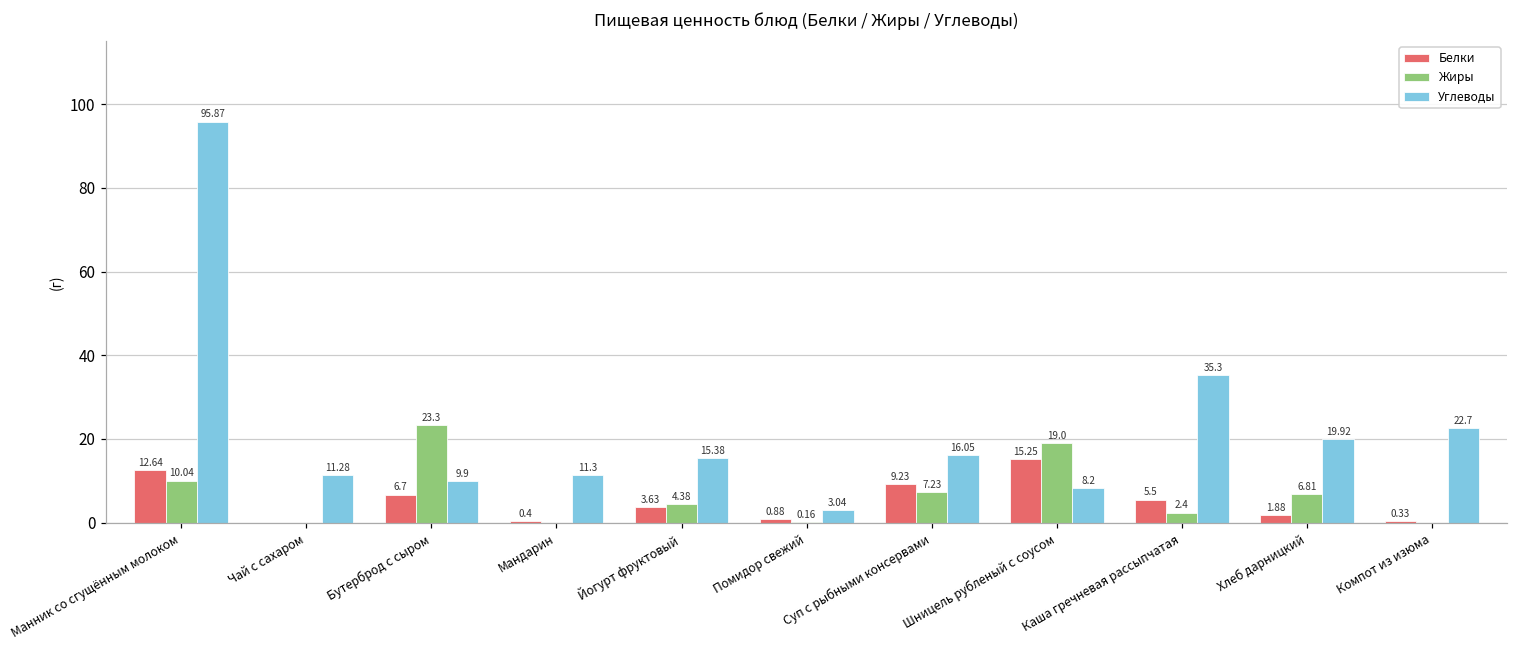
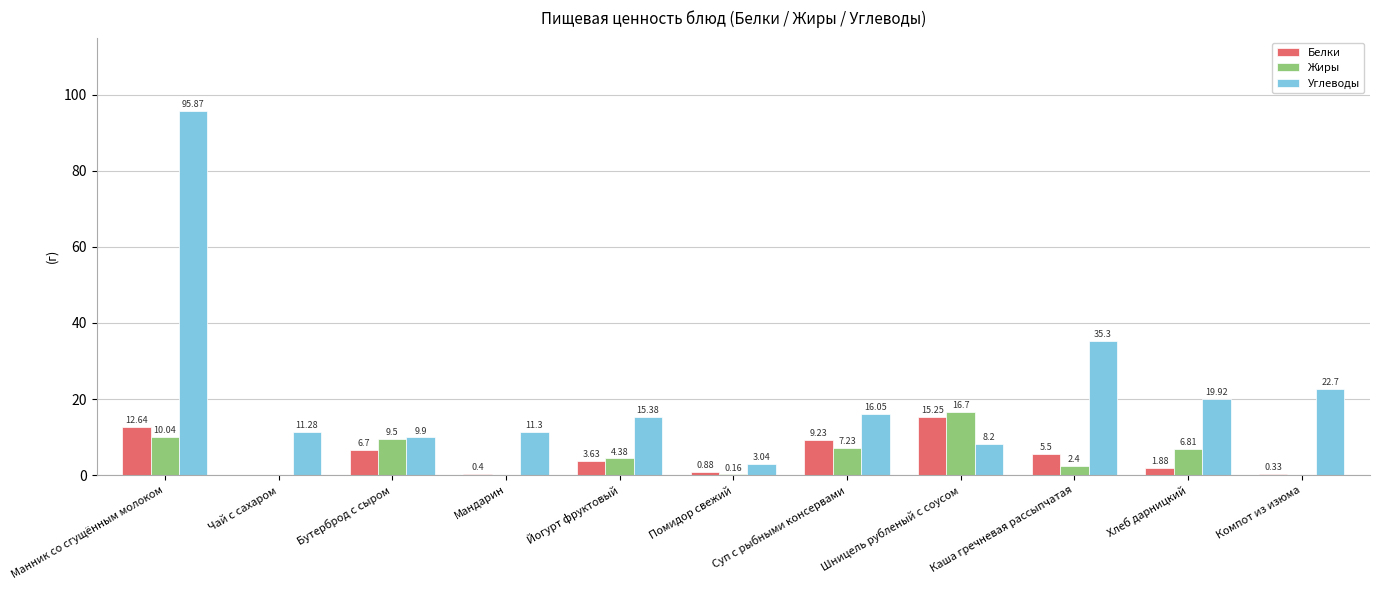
Жиры, Бутерброд с сыром: 23.3 -> 9.5
Жиры, Шницель рубленый с соусом: 19.0 -> 16.7
